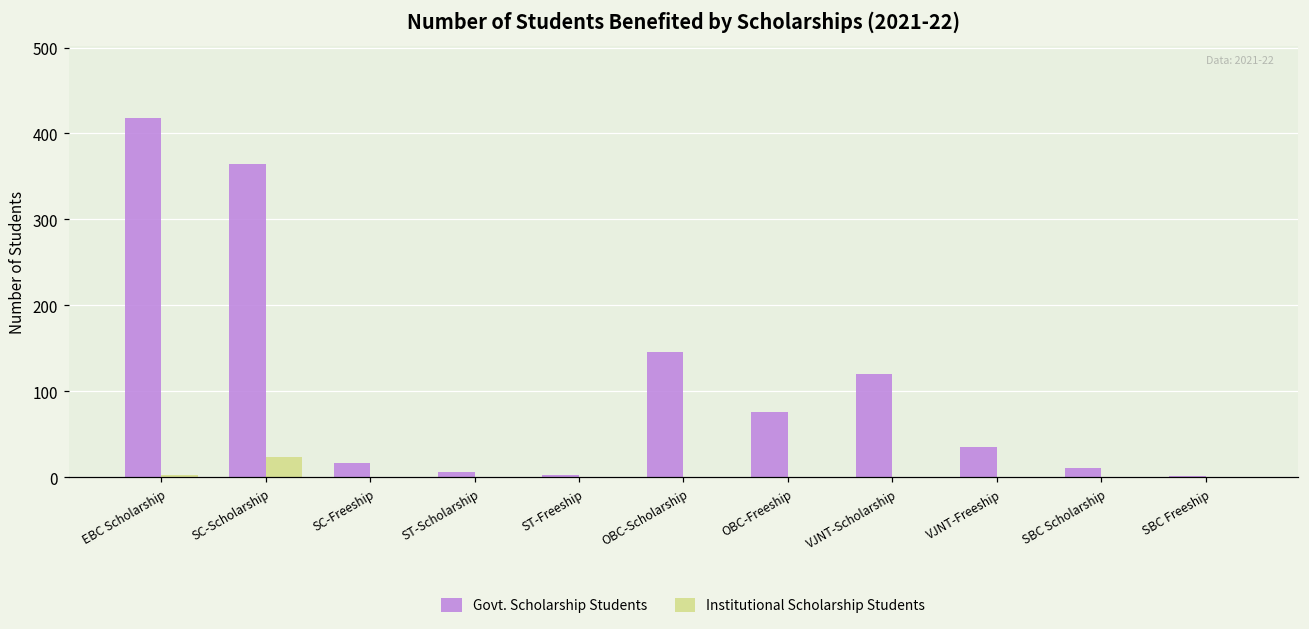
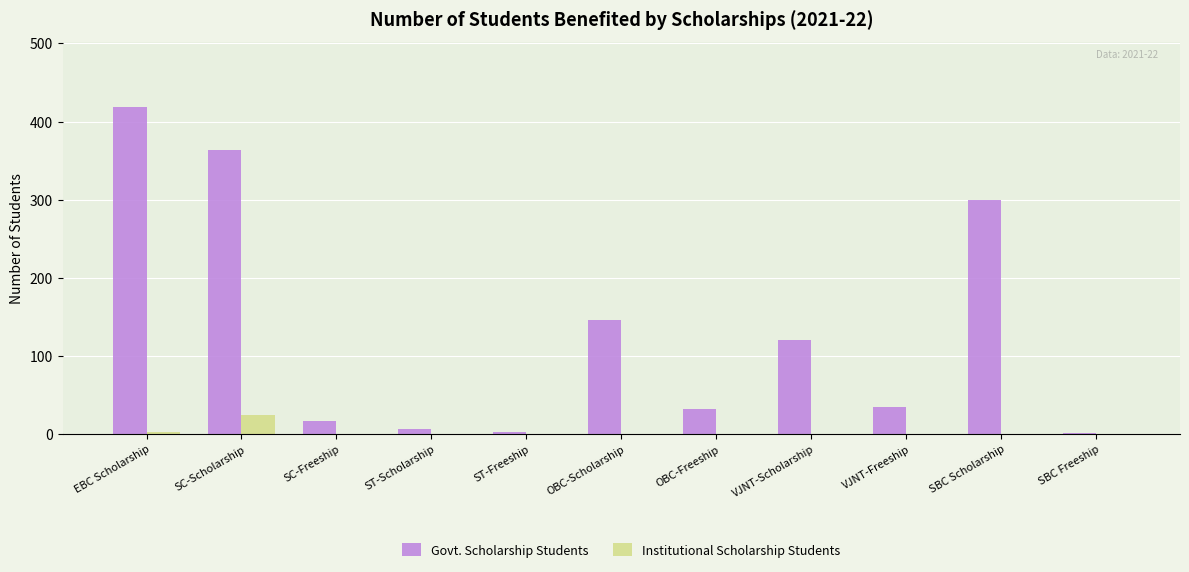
Govt. Scholarship Students, OBC-Freeship: 80 -> 30
Govt. Scholarship Students, SBC Scholarship: 10 -> 300
